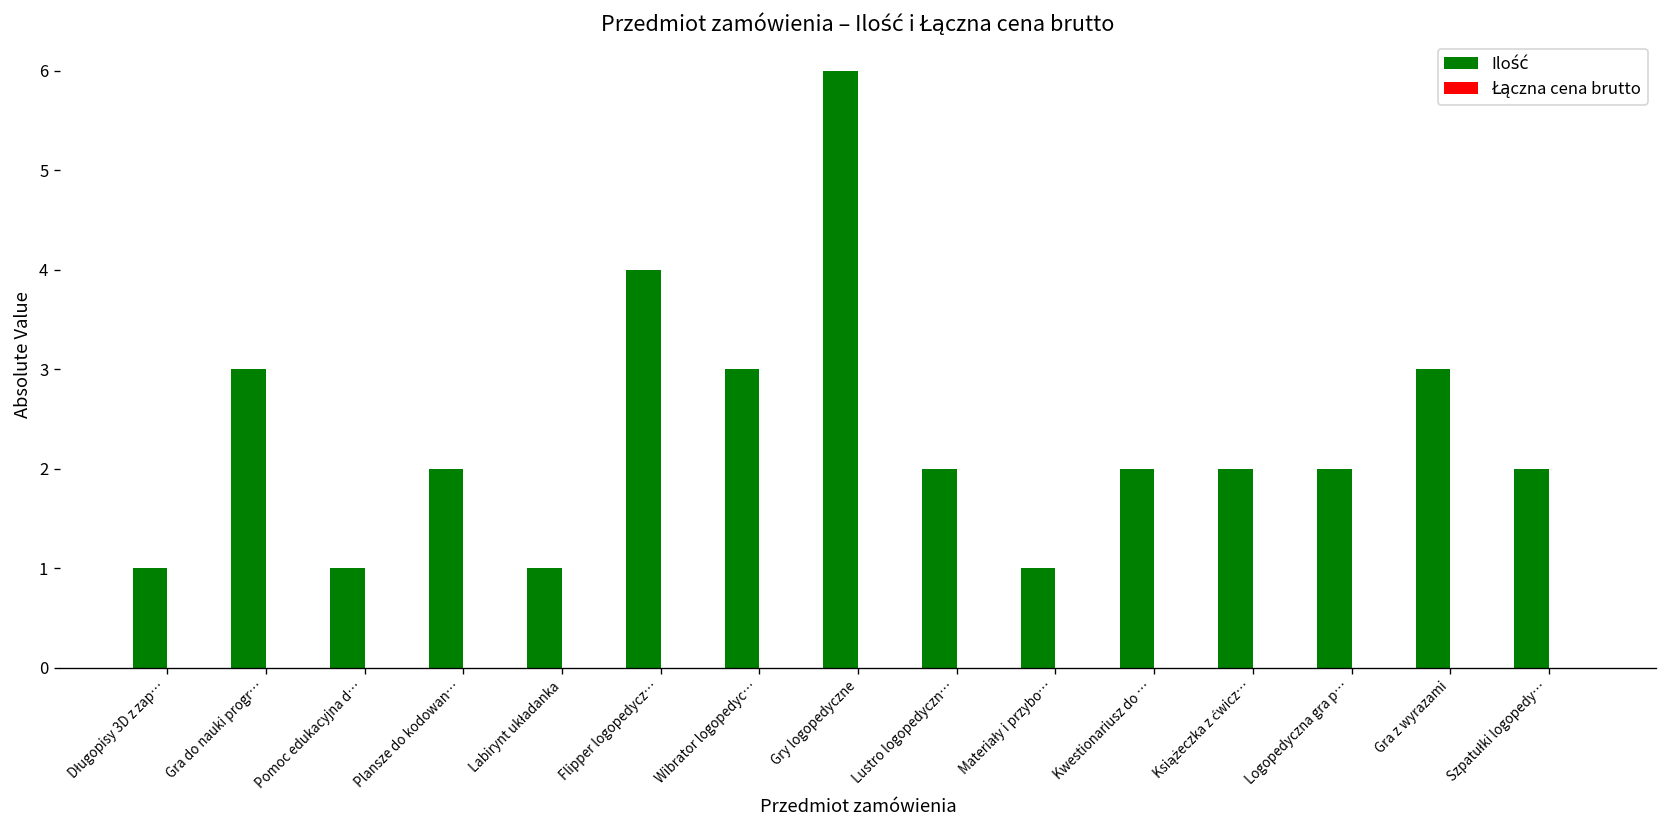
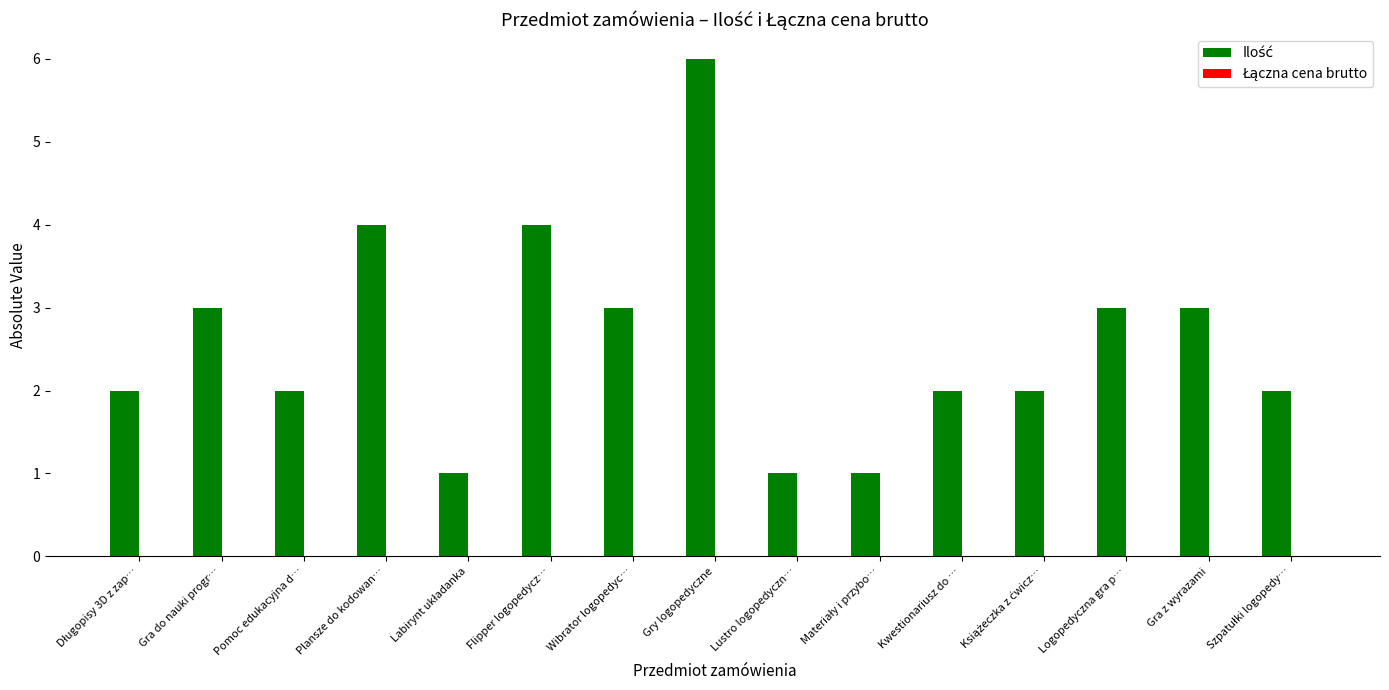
Ilość, Długopisy 3D z zap…: 1 -> 2
Ilość, Pomoc edukacyjna d…: 1 -> 2
Ilość, Plansze do kodowan…: 2 -> 4
Ilość, Lustro logopedyczn…: 2 -> 1
Ilość, Logopedyczna gra p…: 2 -> 3
